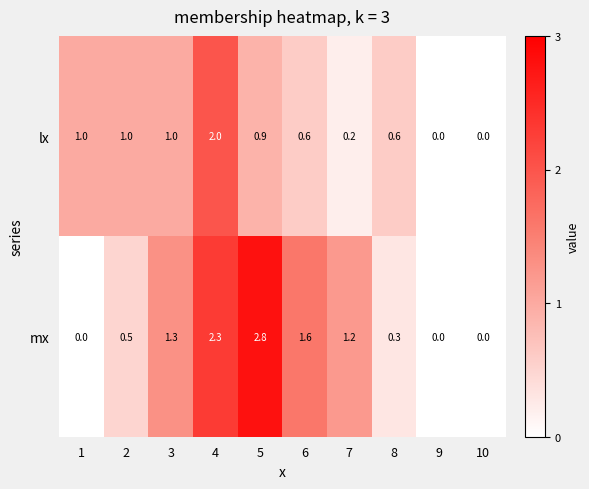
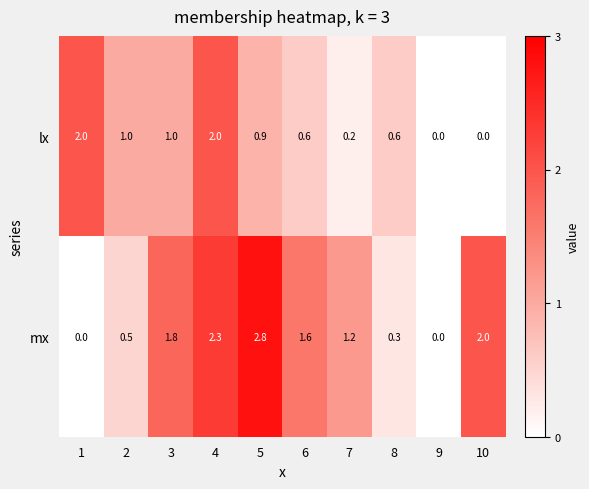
lx, 1: 1.0 -> 2.0
mx, 3: 1.3 -> 1.8
mx, 10: 0.0 -> 2.0
